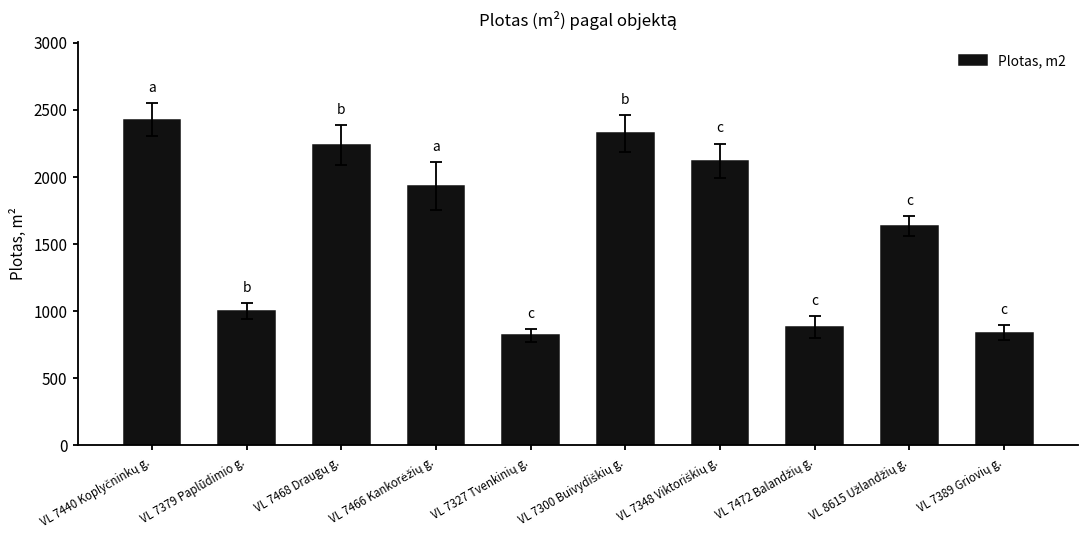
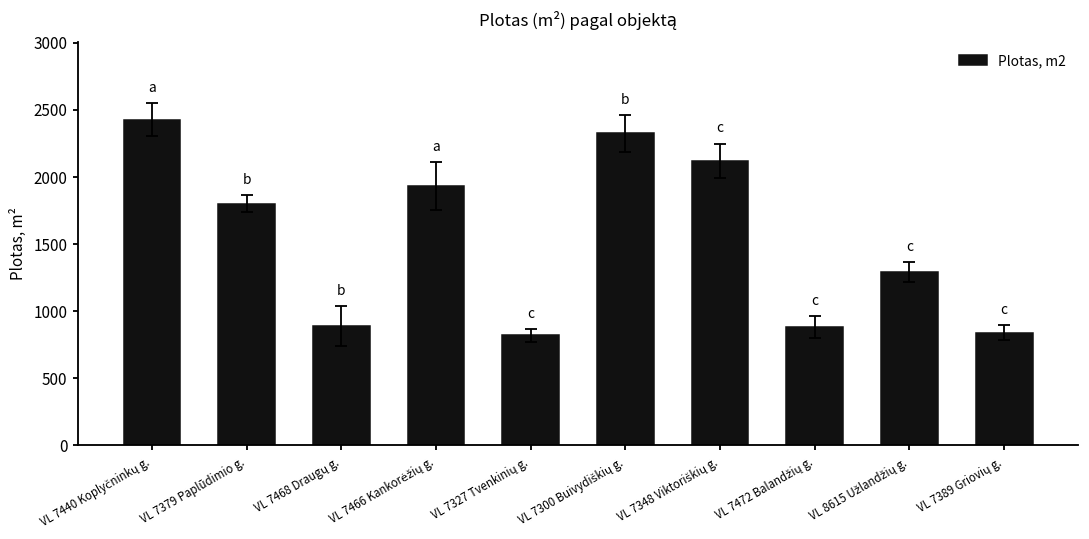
Plotas, m2, VL 7379 Paplūdimio g.: 1000 -> 1800
Plotas, m2, VL 7468 Draugų g.: 2240 -> 890
Plotas, m2, VL 8615 Užlandžių g.: 1630 -> 1290
